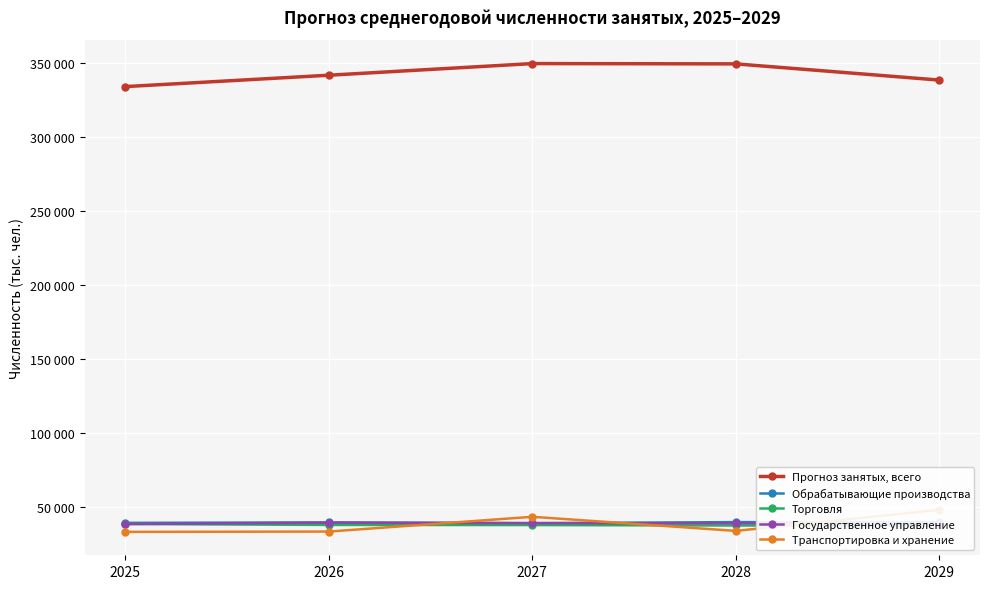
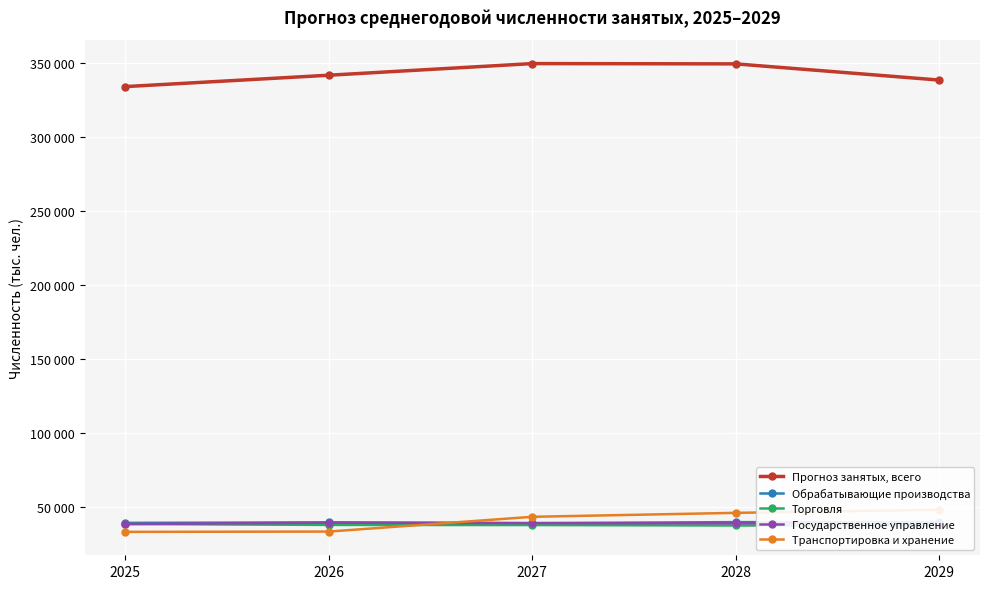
Транспортировка и хранение, 2028: 34000 -> 46000
